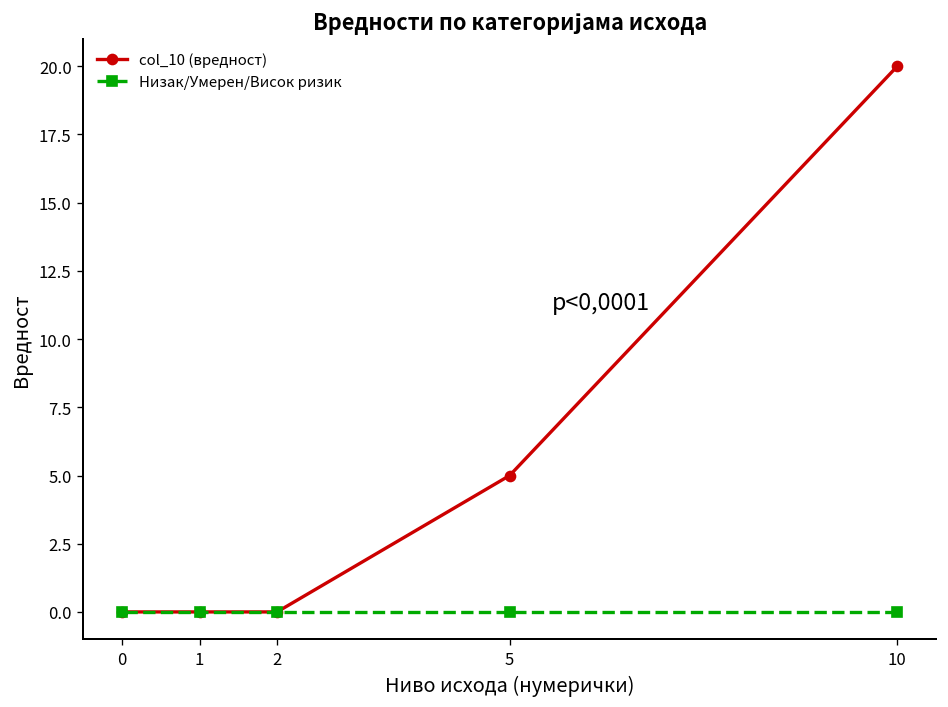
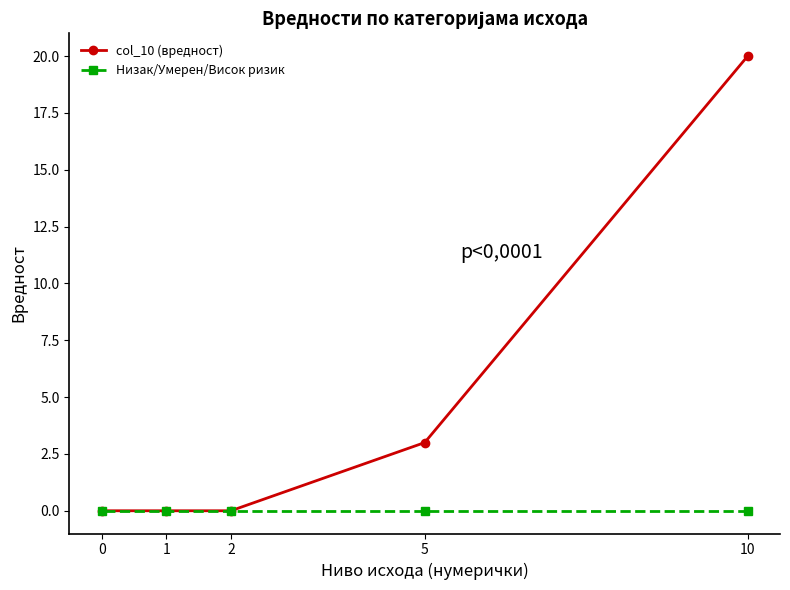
col_10 (вредност), 5: 5 -> 3
